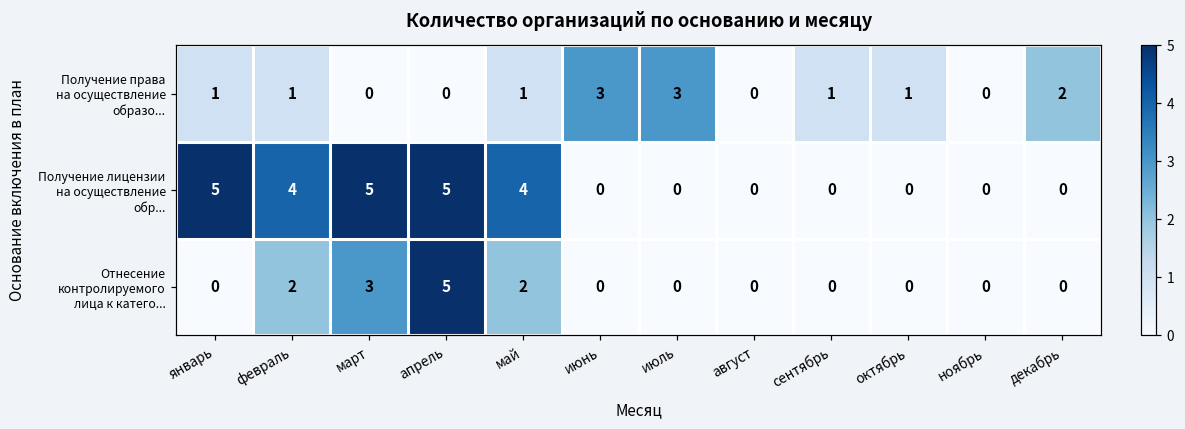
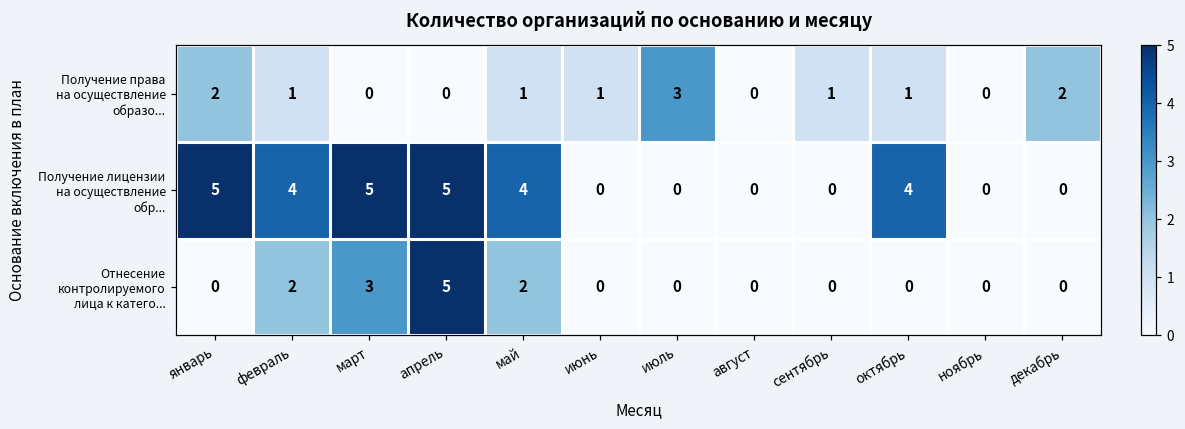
Получение права на осуществление образо..., январь: 1 -> 2
Получение права на осуществление образо..., июнь: 3 -> 1
Получение лицензии на осуществление обр..., октябрь: 0 -> 4
